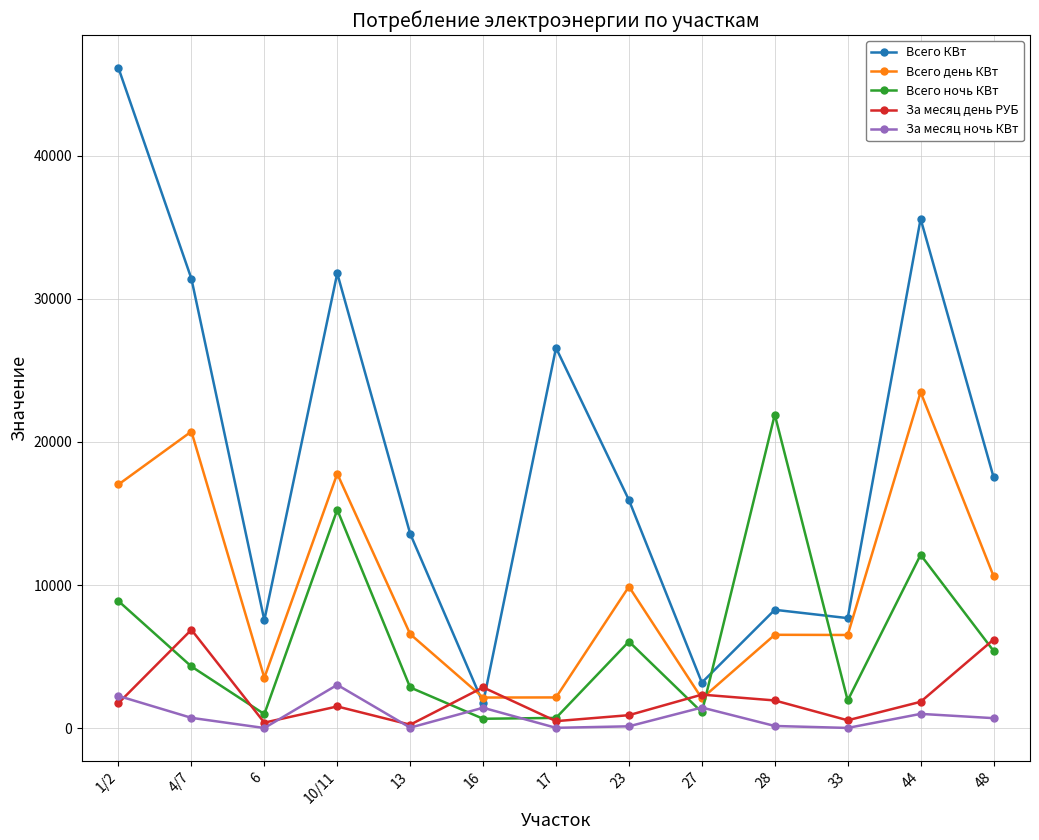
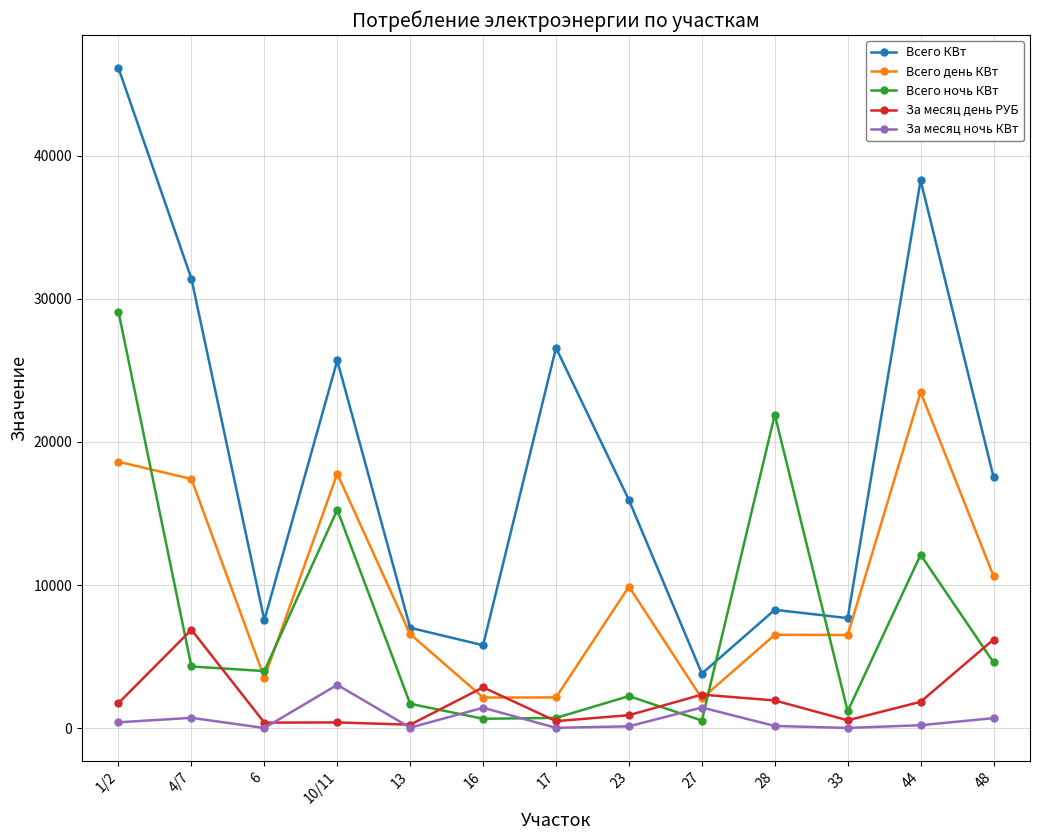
Всего день КВт, 1/2: 17000 -> 18600
Всего ночь КВт, 1/2: 8900 -> 29100
За месяц ночь КВт, 1/2: 2200 -> 400
Всего день КВт, 4/7: 20700 -> 17400
Всего ночь КВт, 6: 1000 -> 4000
Всего КВт, 10/11: 31800 -> 25700
За месяц день РУБ, 10/11: 1500 -> 400
Всего КВт, 13: 13600 -> 7000
Всего ночь КВт, 13: 2800 -> 1700
Всего КВт, 16: 1700 -> 5800
Всего ночь КВт, 23: 6000 -> 2200
Всего КВт, 27: 3200 -> 3800
Всего ночь КВт, 27: 1100 -> 500
Всего ночь КВт, 33: 1900 -> 1200
Всего КВт, 44: 35600 -> 38300
За месяц ночь КВт, 44: 1000 -> 200
Всего ночь КВт, 48: 5400 -> 4600
